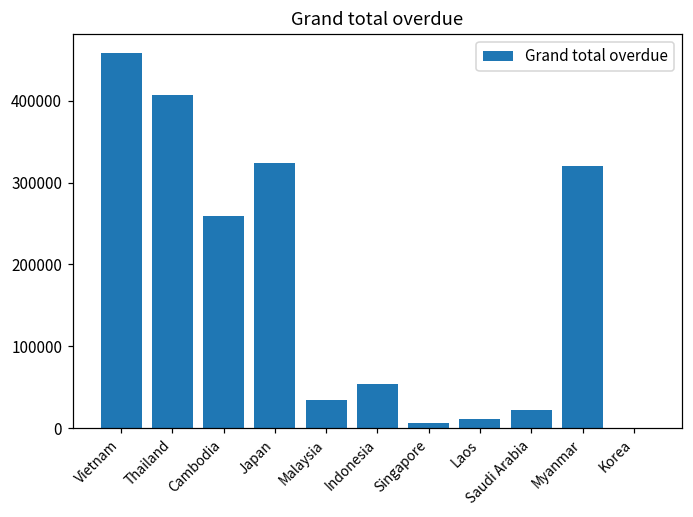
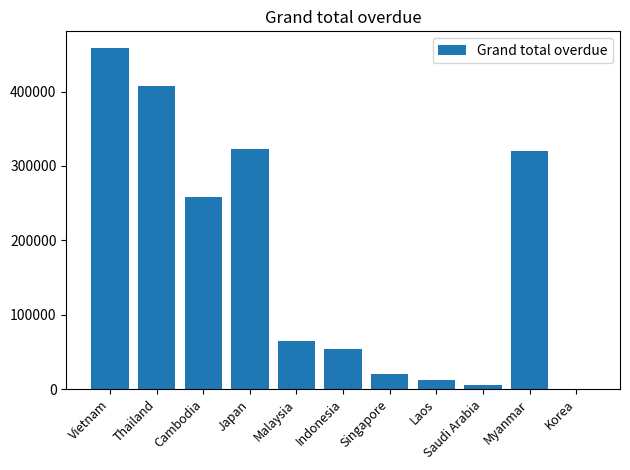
Malaysia: 30000 -> 60000
Singapore: 10000 -> 20000
Saudi Arabia: 20000 -> 10000
